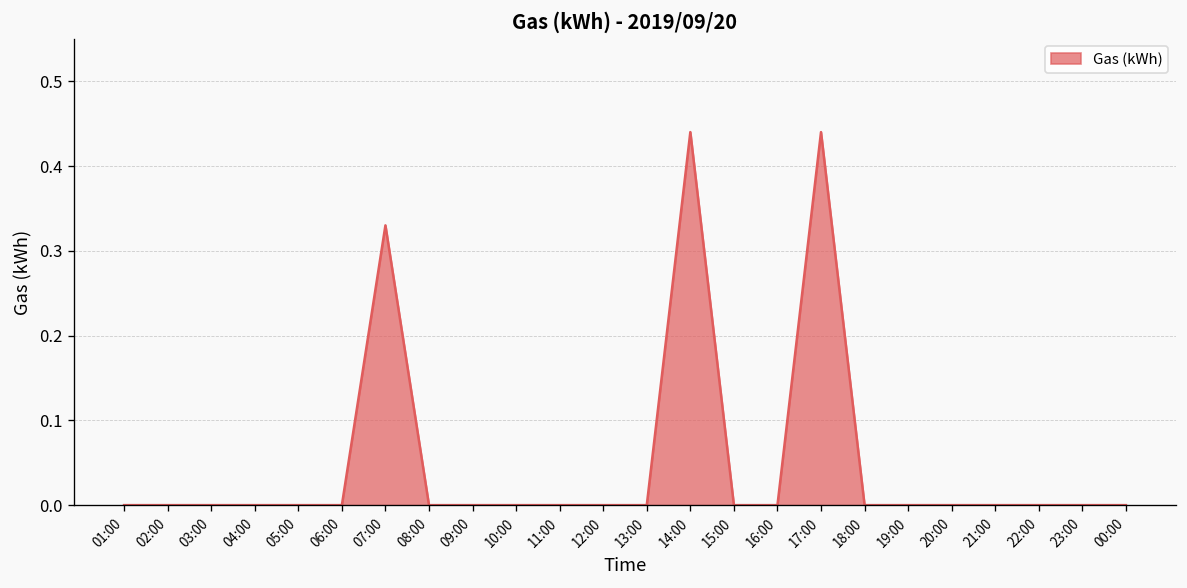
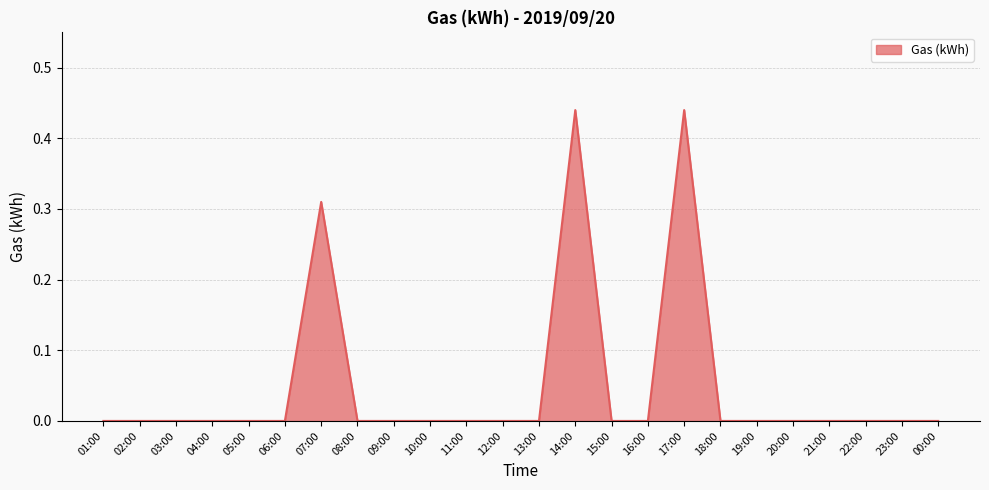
07:00: 0.33 -> 0.31
